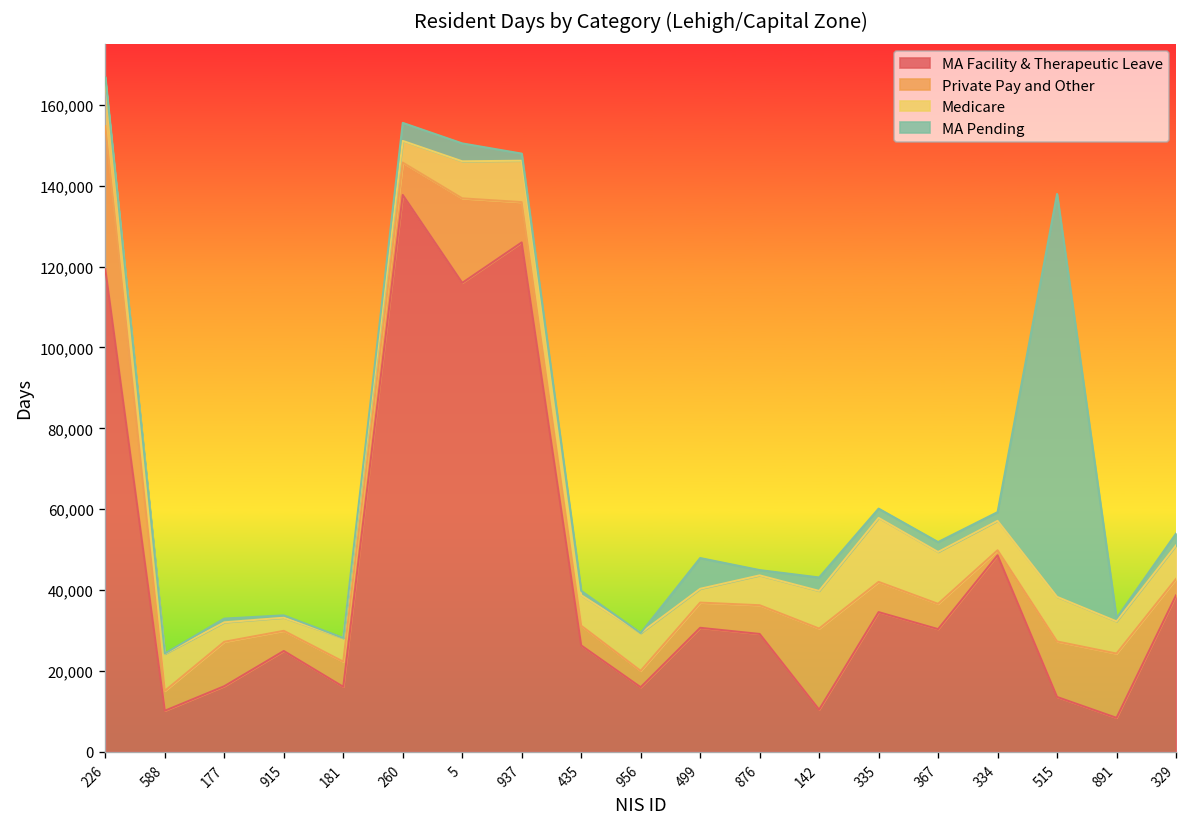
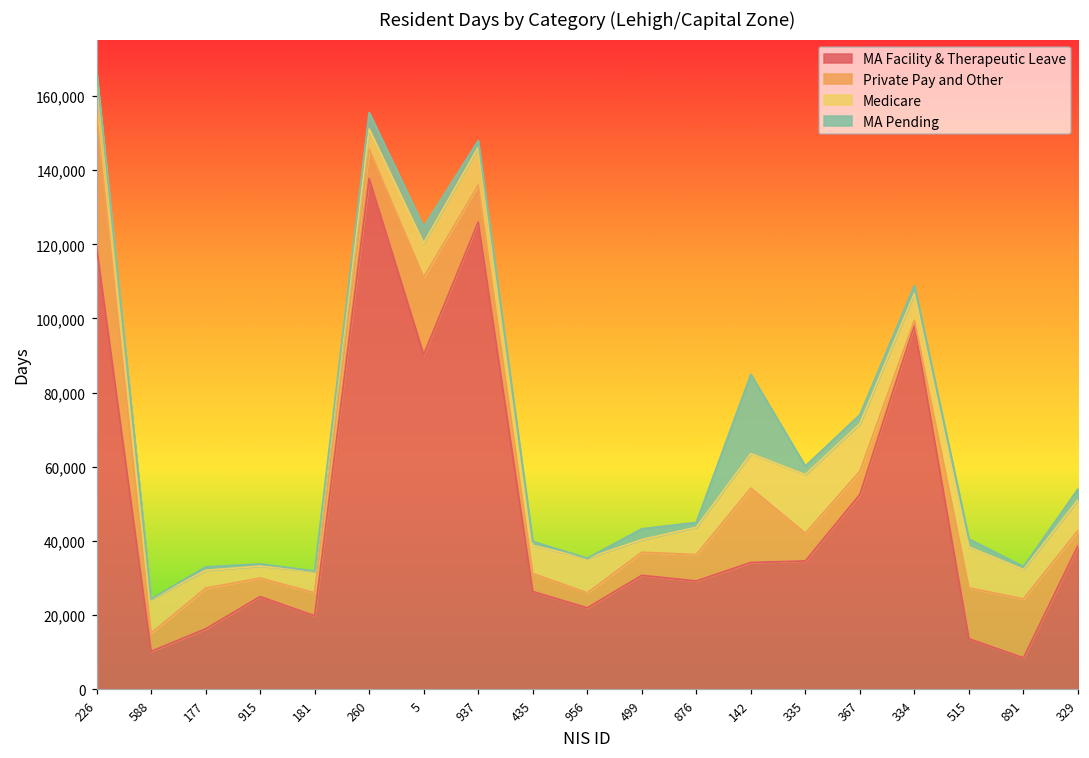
MA Facility & Therapeutic Leave, 181: 16,000 -> 20,000
MA Facility & Therapeutic Leave, 5: 116,000 -> 90,000
MA Facility & Therapeutic Leave, 956: 16,000 -> 22,000
MA Pending, 499: 8,000 -> 3,000
MA Facility & Therapeutic Leave, 142: 10,000 -> 34,000
MA Pending, 142: 3,000 -> 21,000
MA Facility & Therapeutic Leave, 367: 30,000 -> 53,000
MA Facility & Therapeutic Leave, 334: 49,000 -> 98,000
MA Pending, 515: 100,000 -> 2,000
